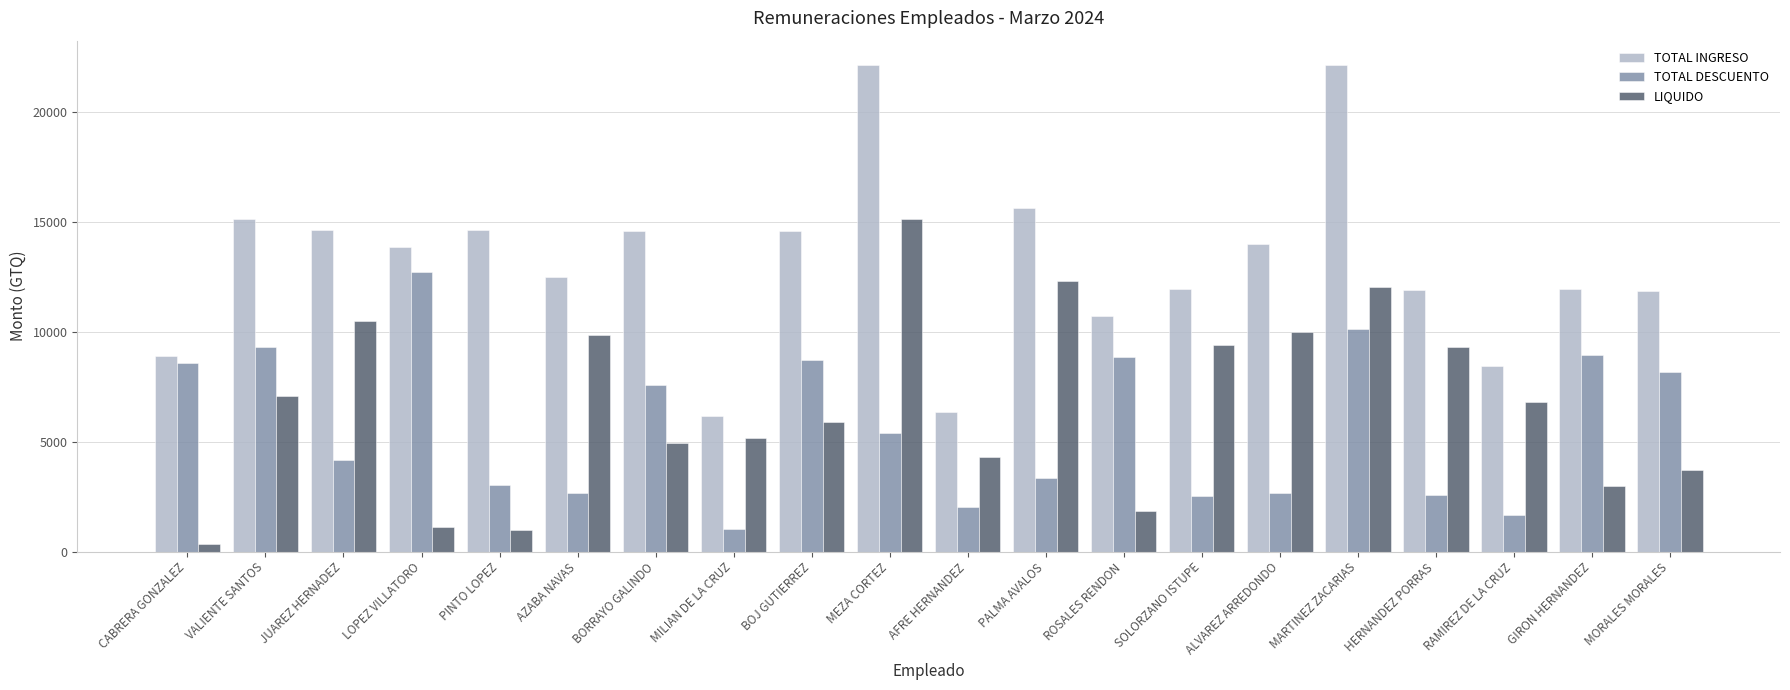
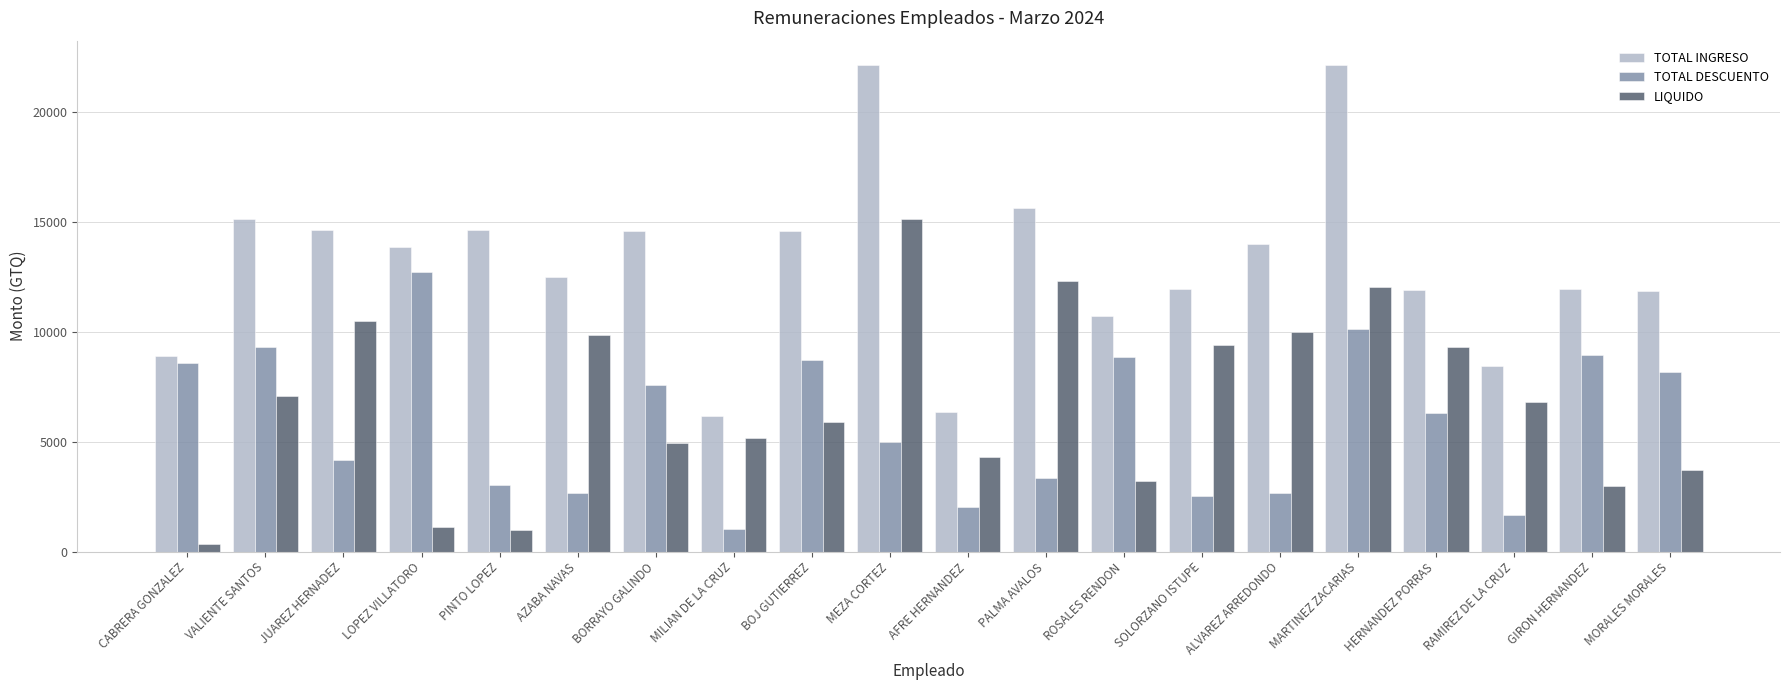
TOTAL DESCUENTO, MEZA CORTEZ: 5400 -> 5000
LIQUIDO, ROSALES RENDON: 1800 -> 3200
TOTAL DESCUENTO, HERNANDEZ PORRAS: 2600 -> 6300
